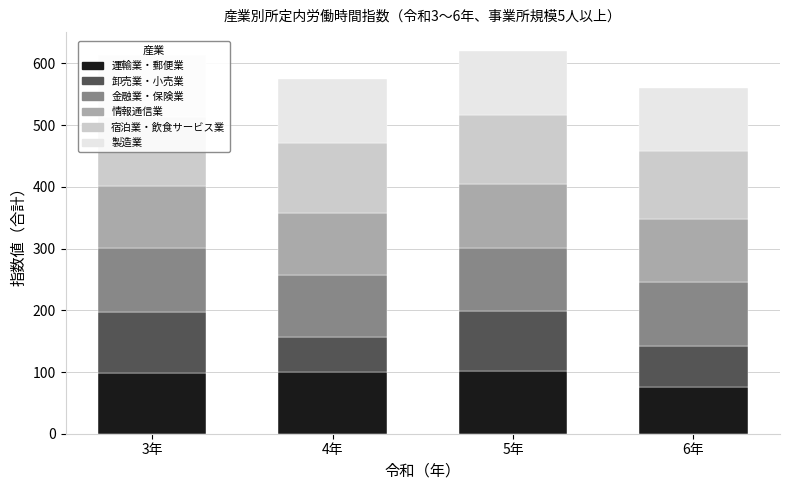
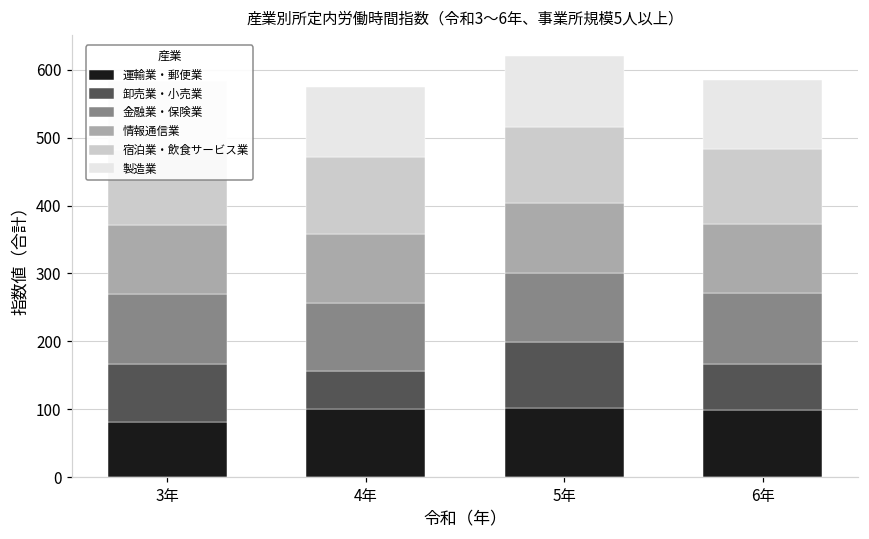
運輸業・郵便業, 3年: 100 -> 80
卸売業・小売業, 3年: 100 -> 90
運輸業・郵便業, 6年: 80 -> 100
